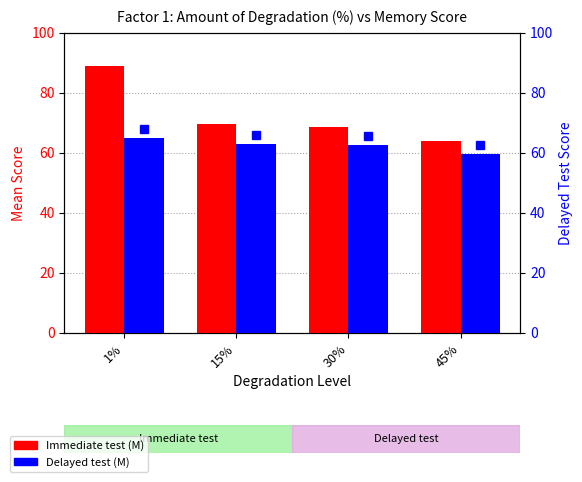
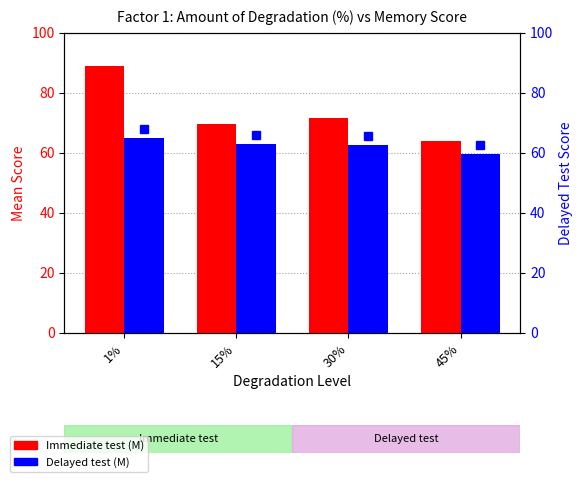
Immediate test (M), 30%: 69 -> 71
